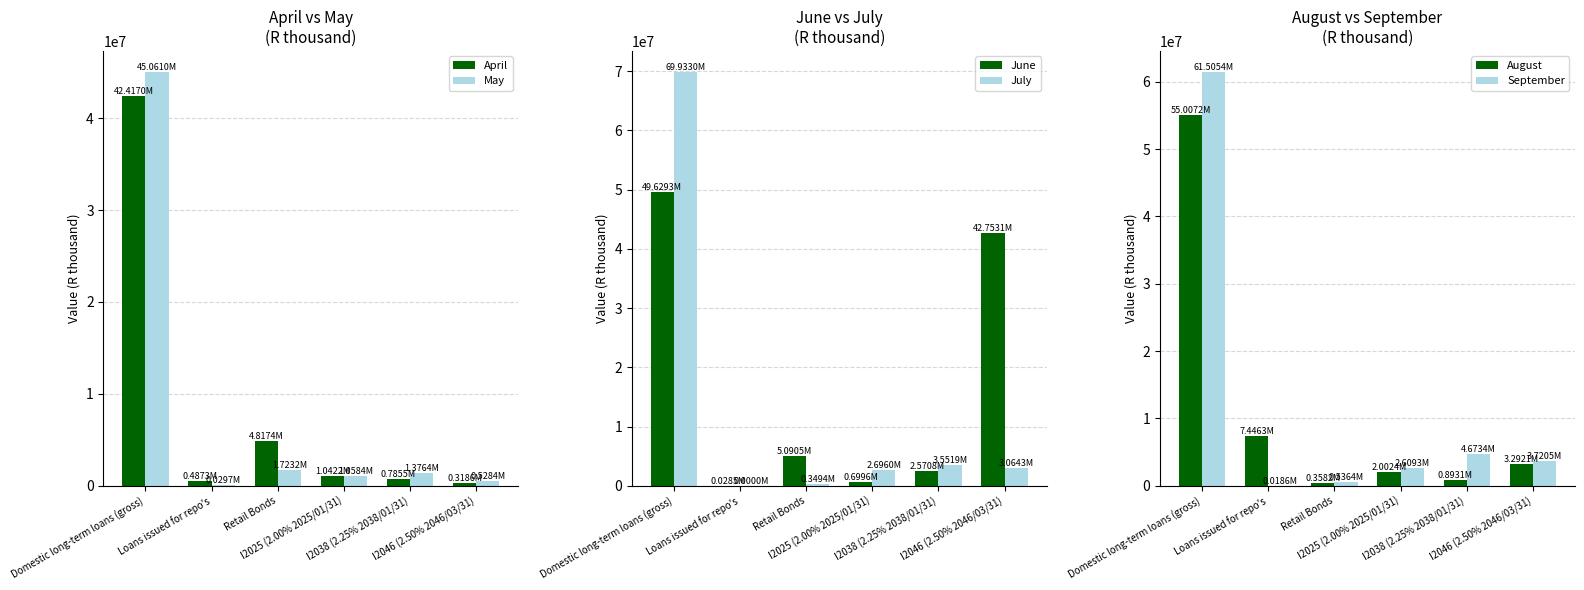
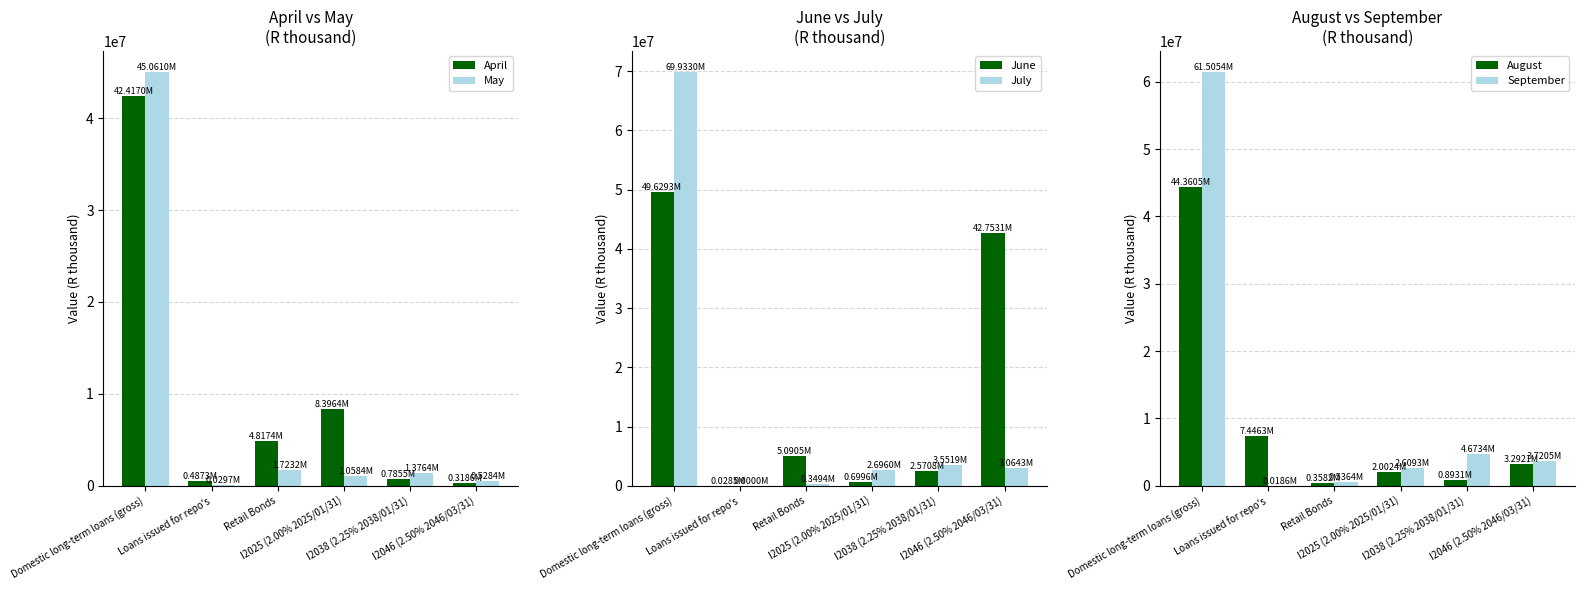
April vs May (R thousand), April, I2025 (2.00% 2025/01/31): 1.0422M -> 8.3964M
August vs September (R thousand), August, Domestic long-term loans (gross): 55.0072M -> 44.3605M
